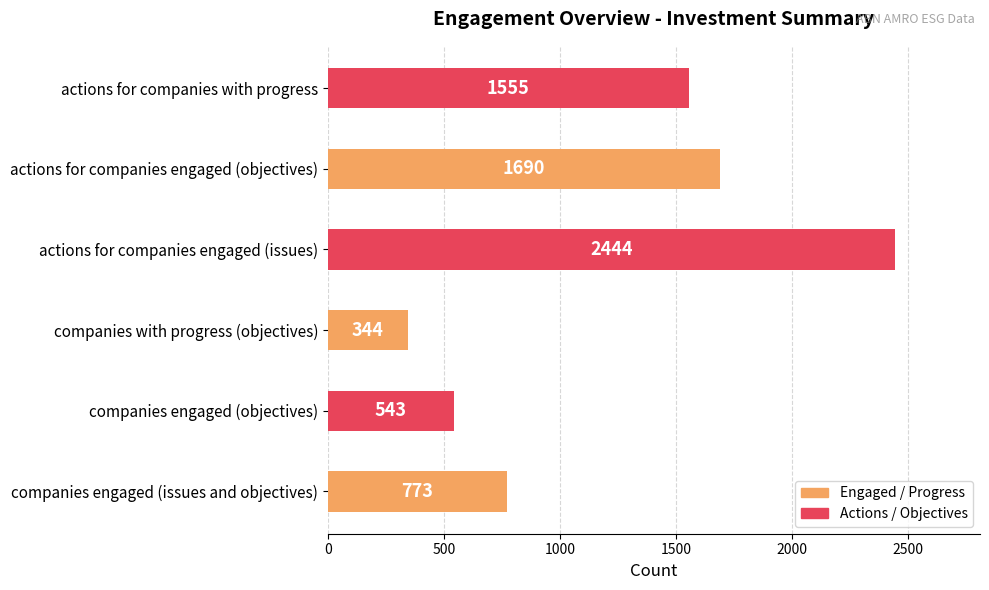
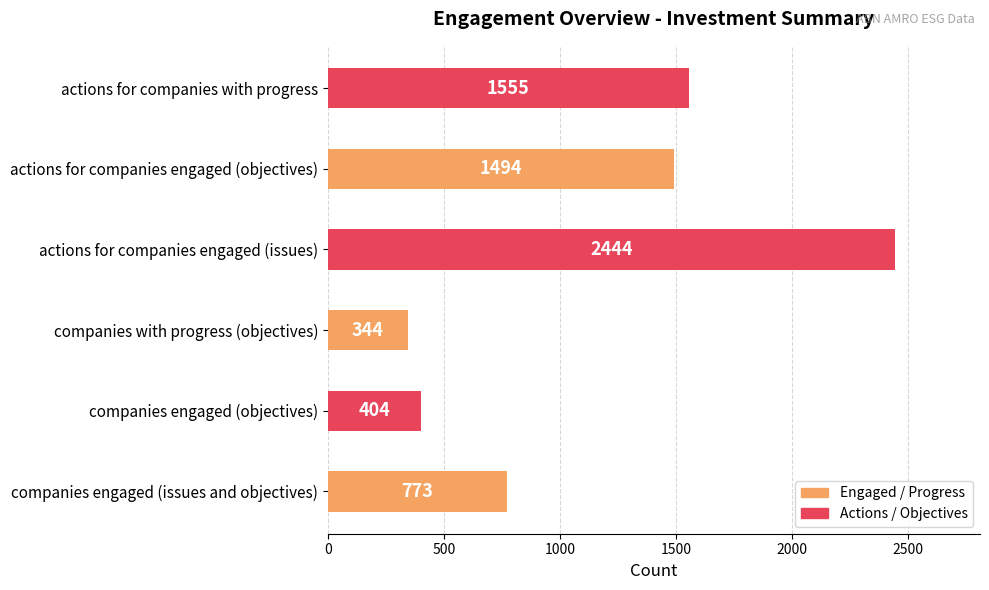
actions for companies engaged (objectives): 1690 -> 1494
companies engaged (objectives): 543 -> 404
